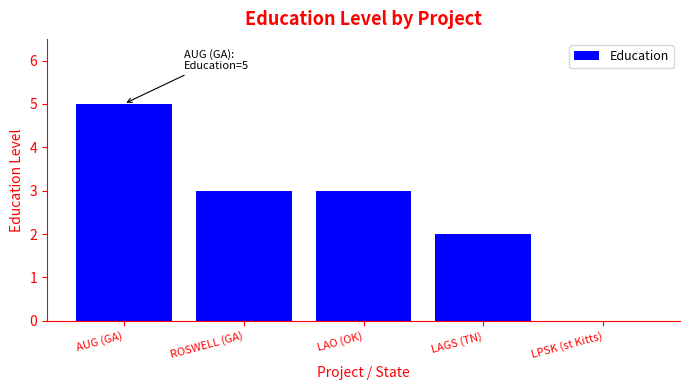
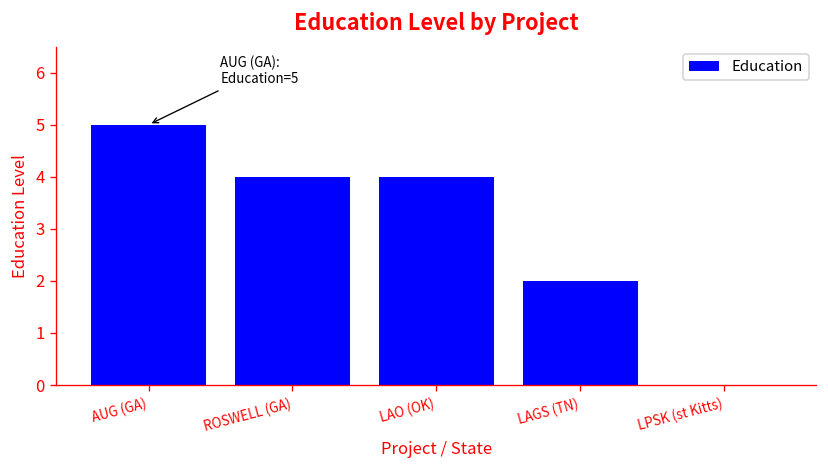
ROSWELL (GA): 3 -> 4
LAO (OK): 3 -> 4
